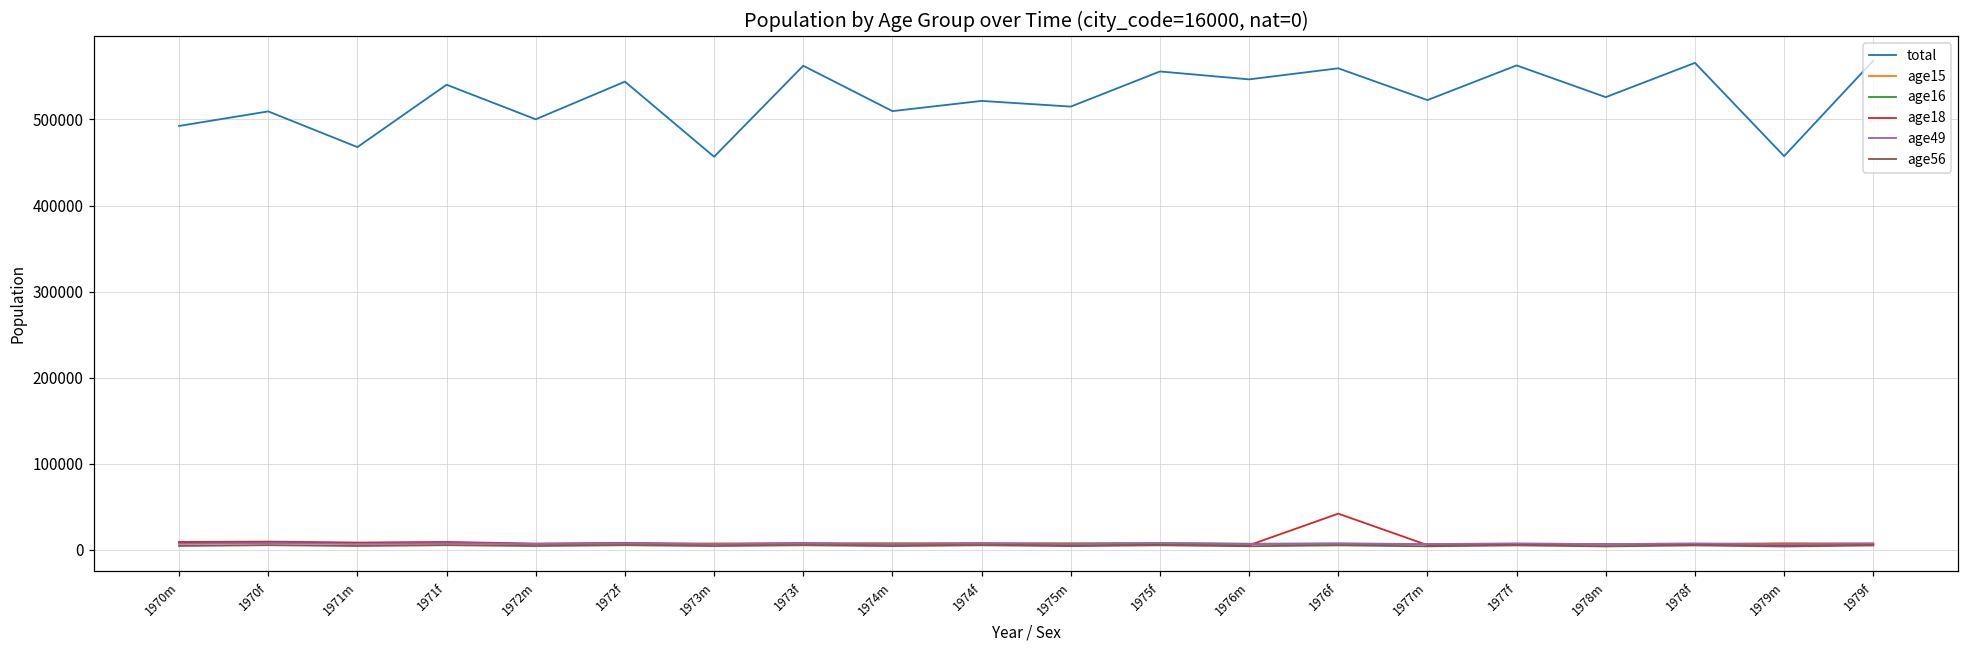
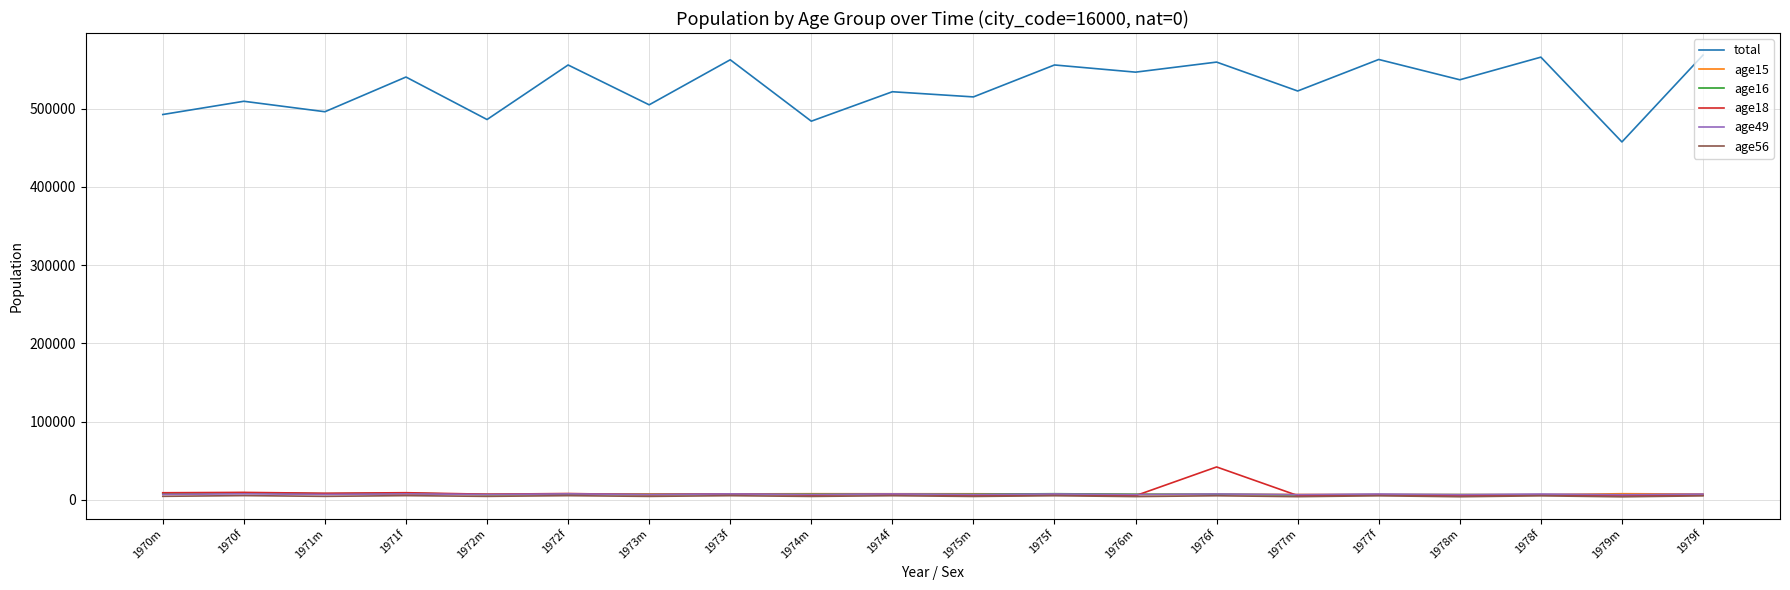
total, 1971m: 470000 -> 500000
total, 1972m: 500000 -> 490000
total, 1972f: 540000 -> 560000
total, 1973m: 460000 -> 500000
total, 1974m: 510000 -> 480000
total, 1978m: 530000 -> 540000
